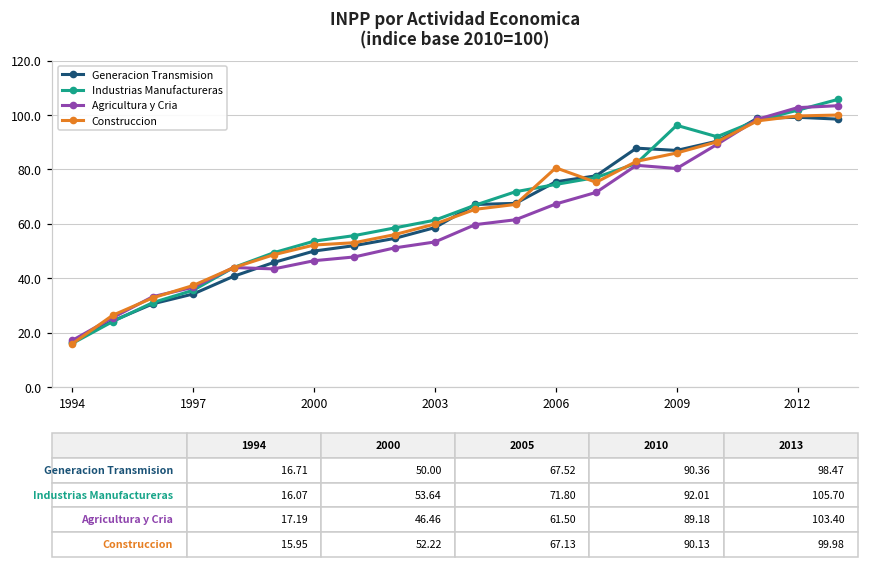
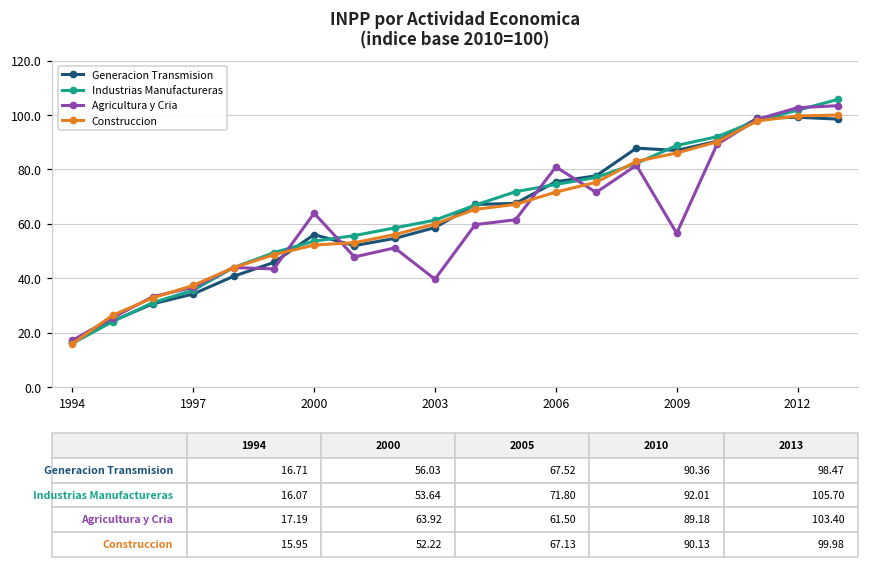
Generacion Transmision, 2000: 50.00 -> 56.03
Agricultura y Cria, 2000: 46.46 -> 63.92
Agricultura y Cria, 2003: 53 -> 40
Agricultura y Cria, 2006: 67 -> 81
Construccion, 2006: 81 -> 72
Industrias Manufactureras, 2009: 96 -> 89
Agricultura y Cria, 2009: 80 -> 57
